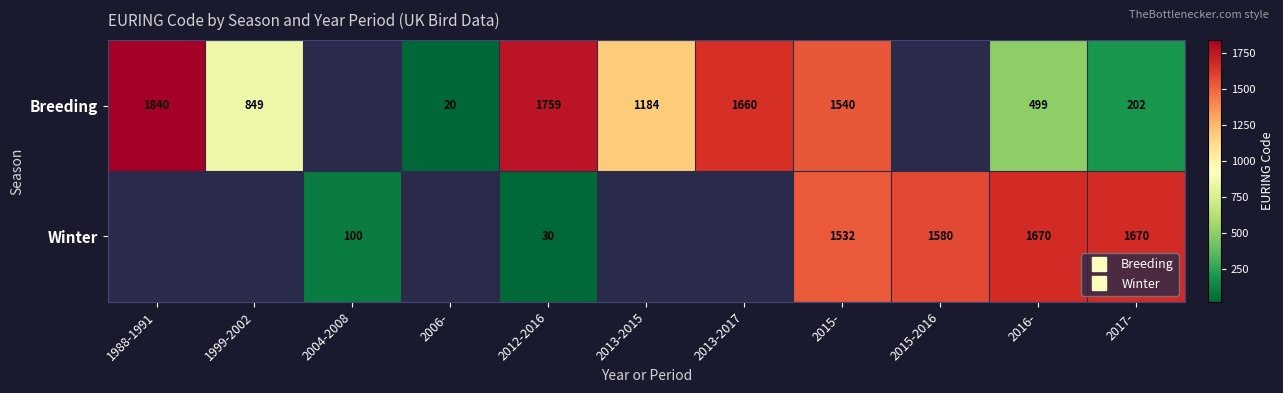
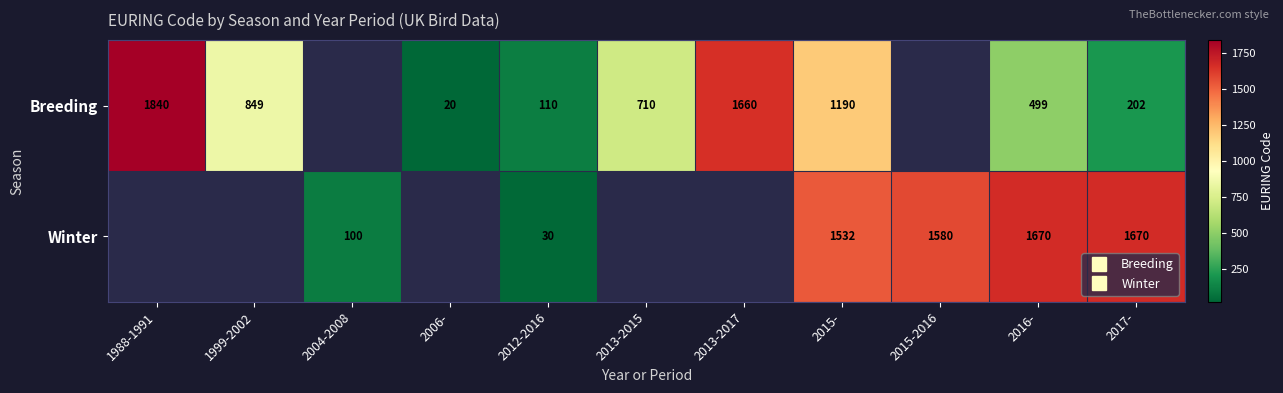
Breeding, 2012-2016: 1759 -> 110
Breeding, 2013-2015: 1184 -> 710
Breeding, 2015-: 1540 -> 1190
